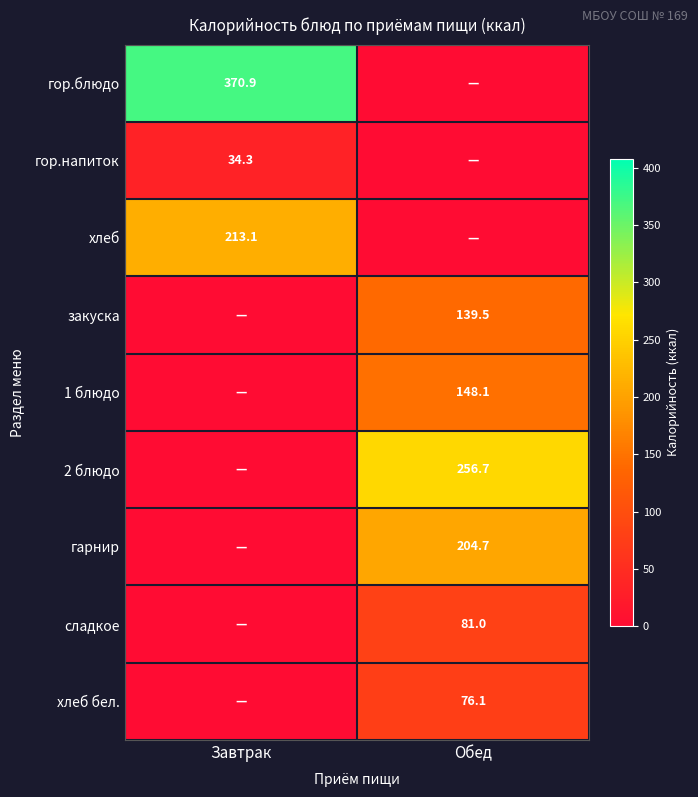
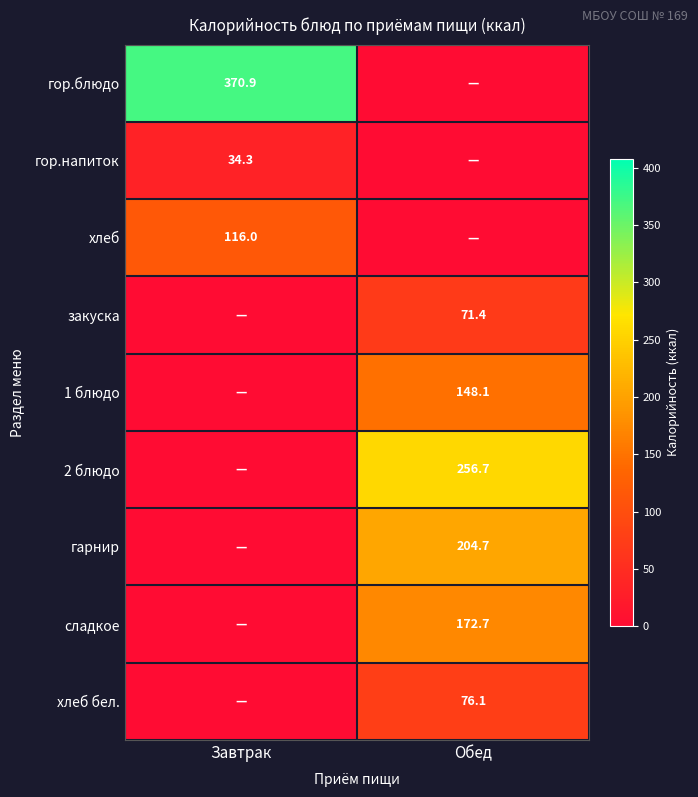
хлеб, Завтрак: 213.1 -> 116.0
закуска, Обед: 139.5 -> 71.4
сладкое, Обед: 81.0 -> 172.7
